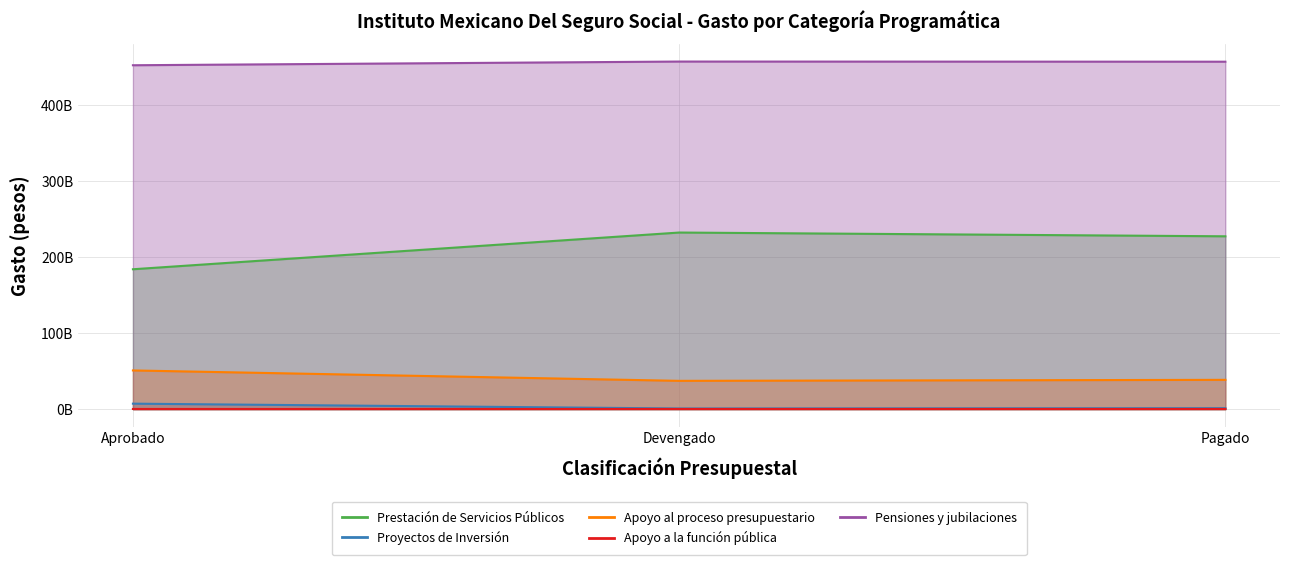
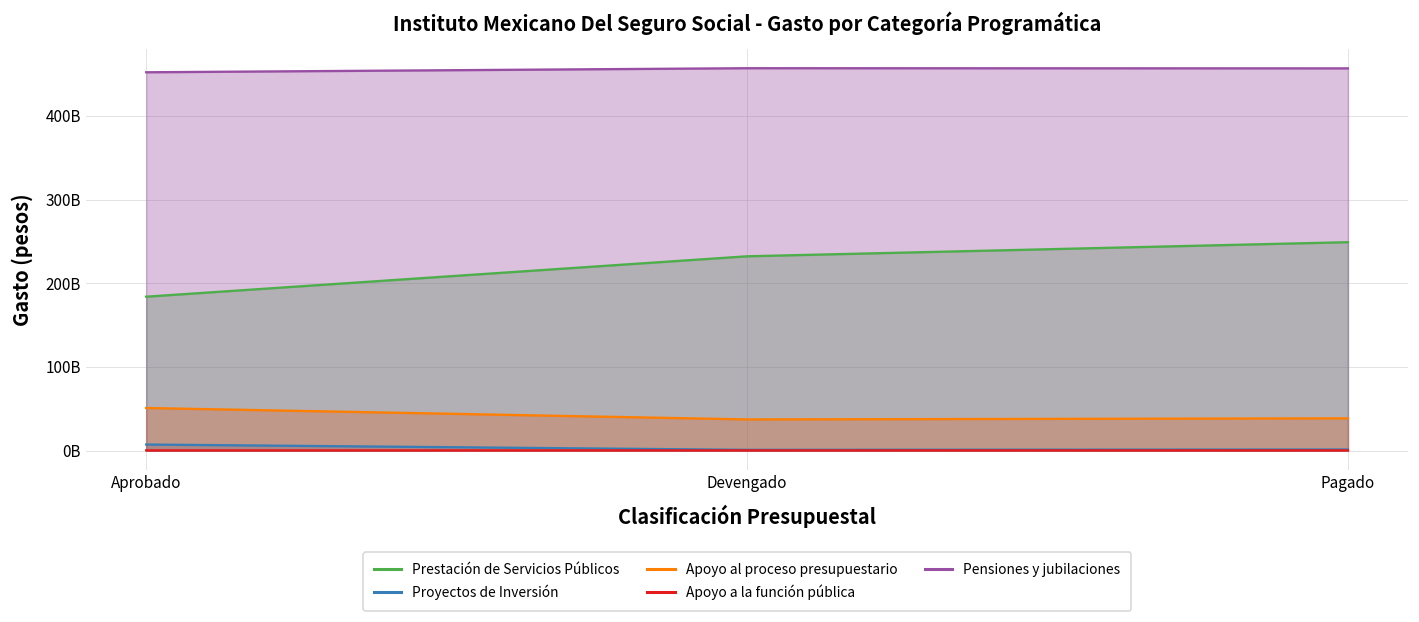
Prestación de Servicios Públicos, Pagado: 230000000000 -> 250000000000
